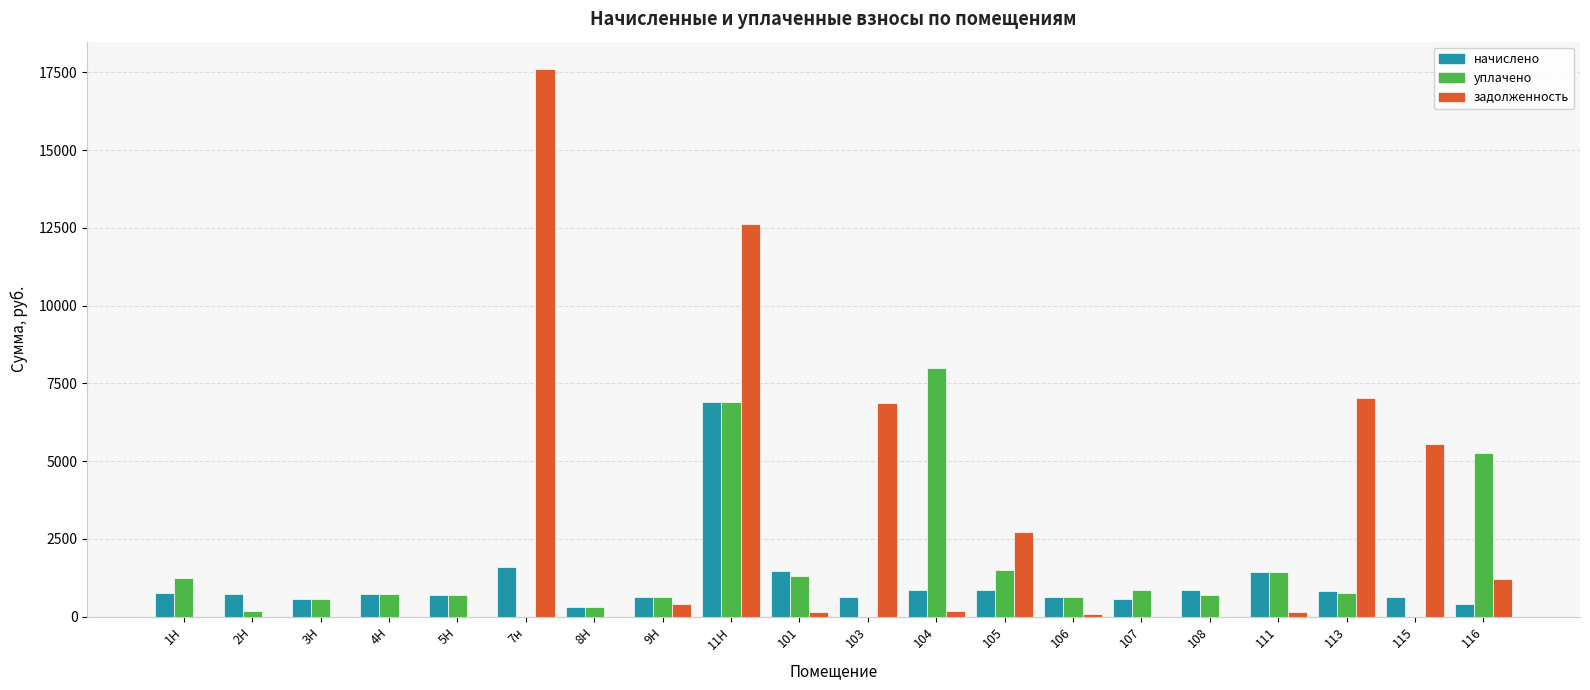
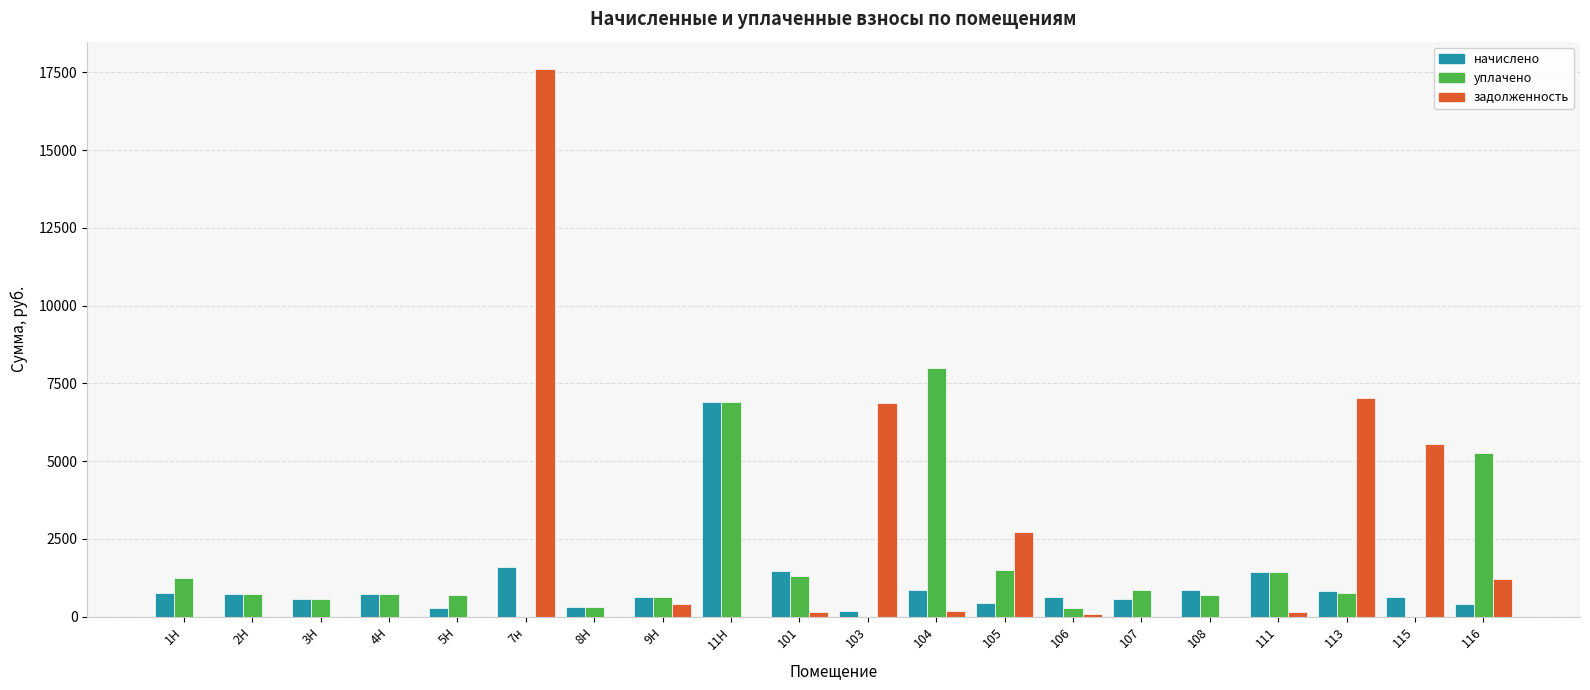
уплачено, 2Н: 200 -> 700
начислено, 5Н: 700 -> 300
задолженность, 11Н: 12600 -> 0
начислено, 103: 600 -> 200
начислено, 105: 900 -> 400
уплачено, 106: 600 -> 300
